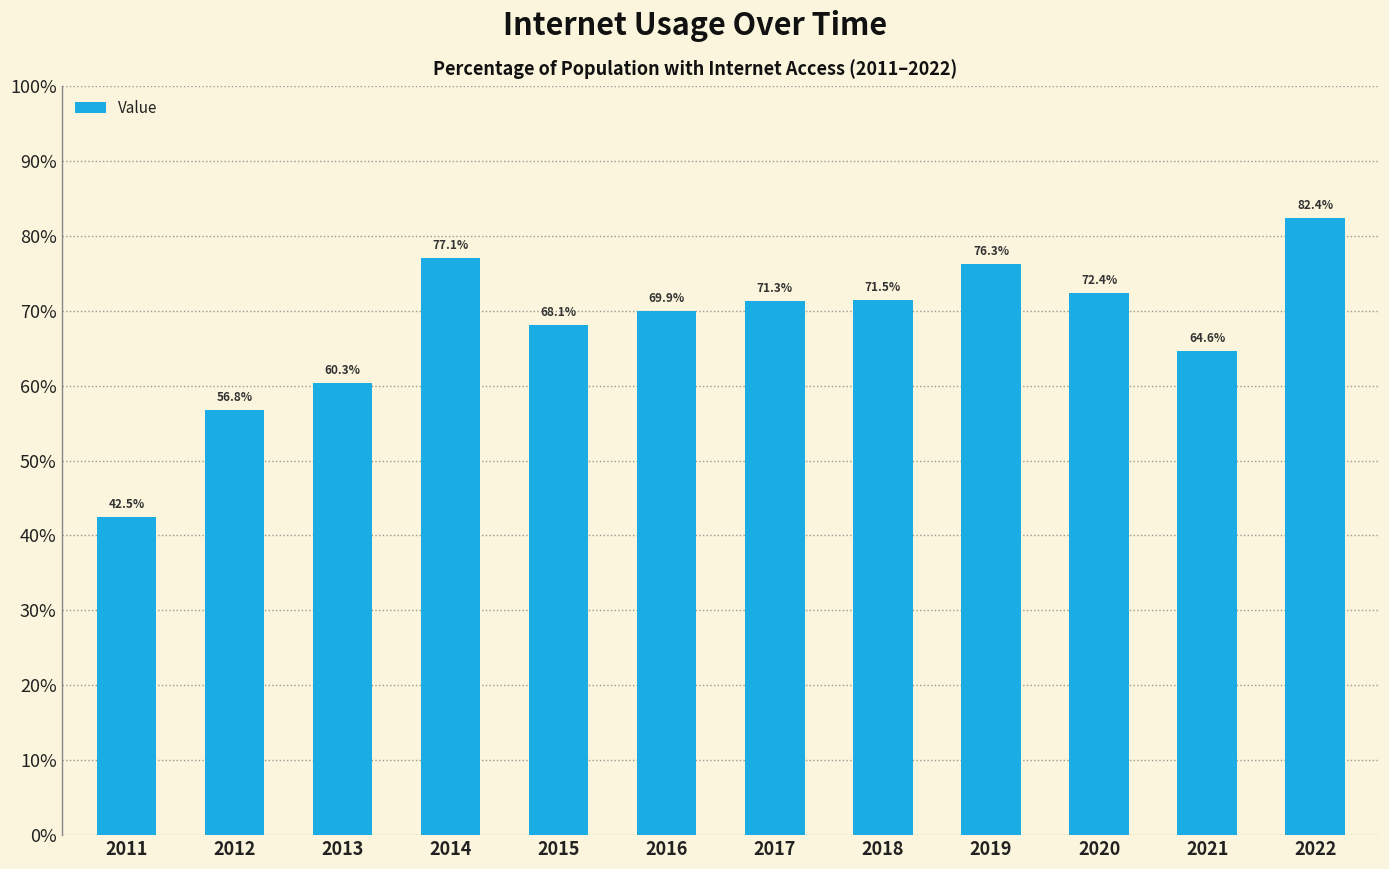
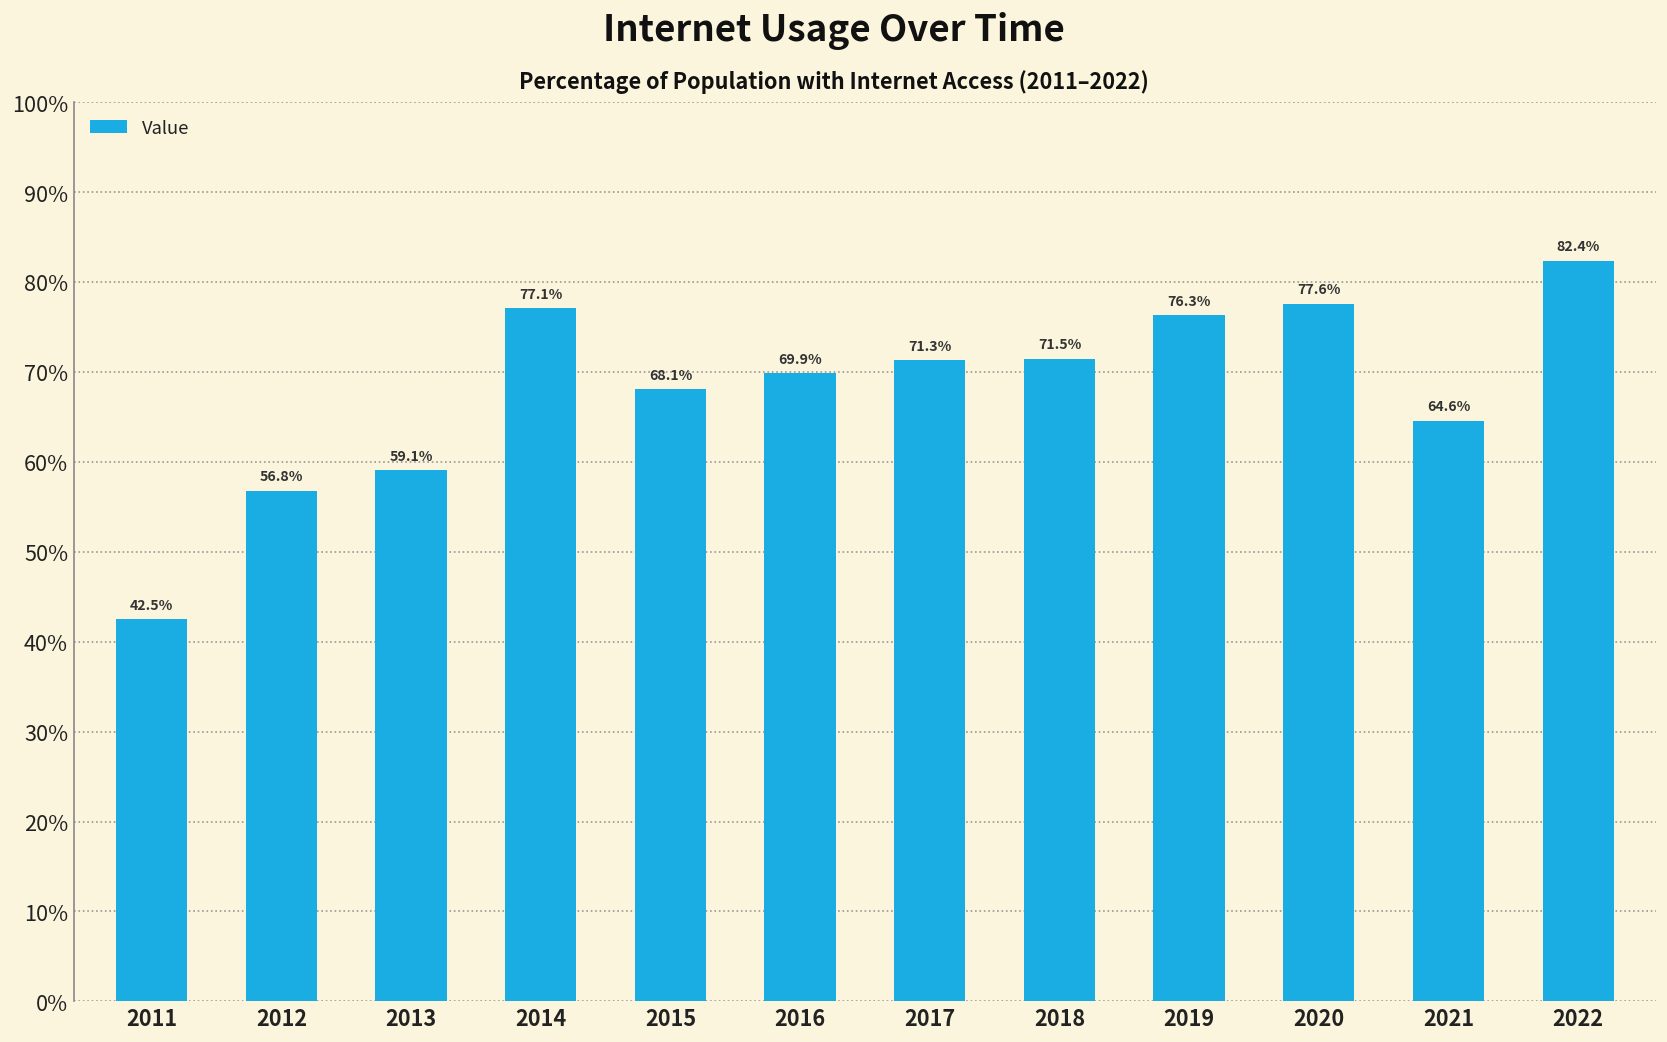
2013: 60.3% -> 59.1%
2020: 72.4% -> 77.6%
